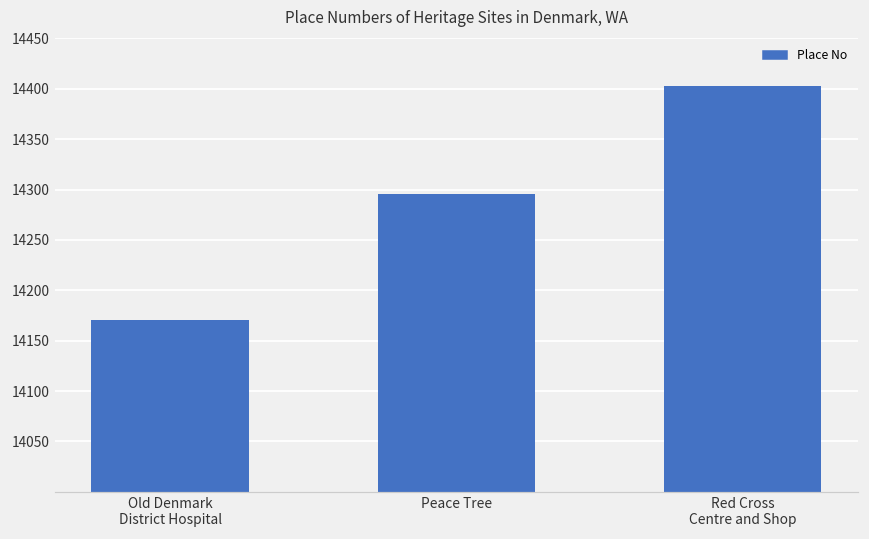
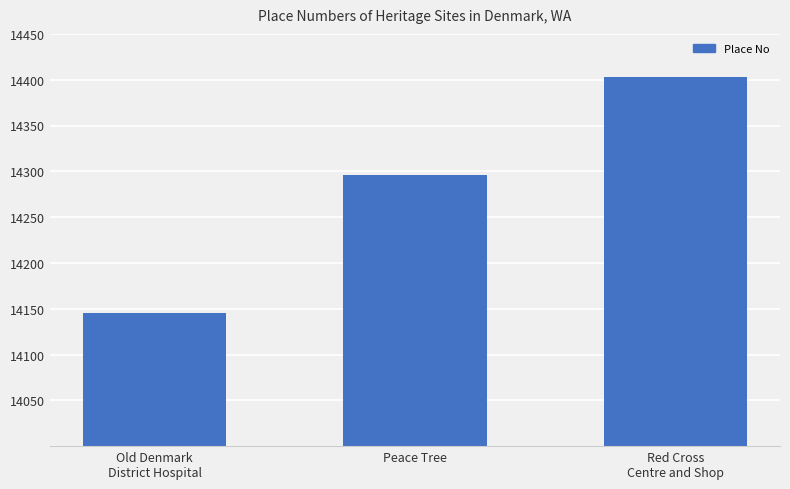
Old Denmark District Hospital: 14170 -> 14150
